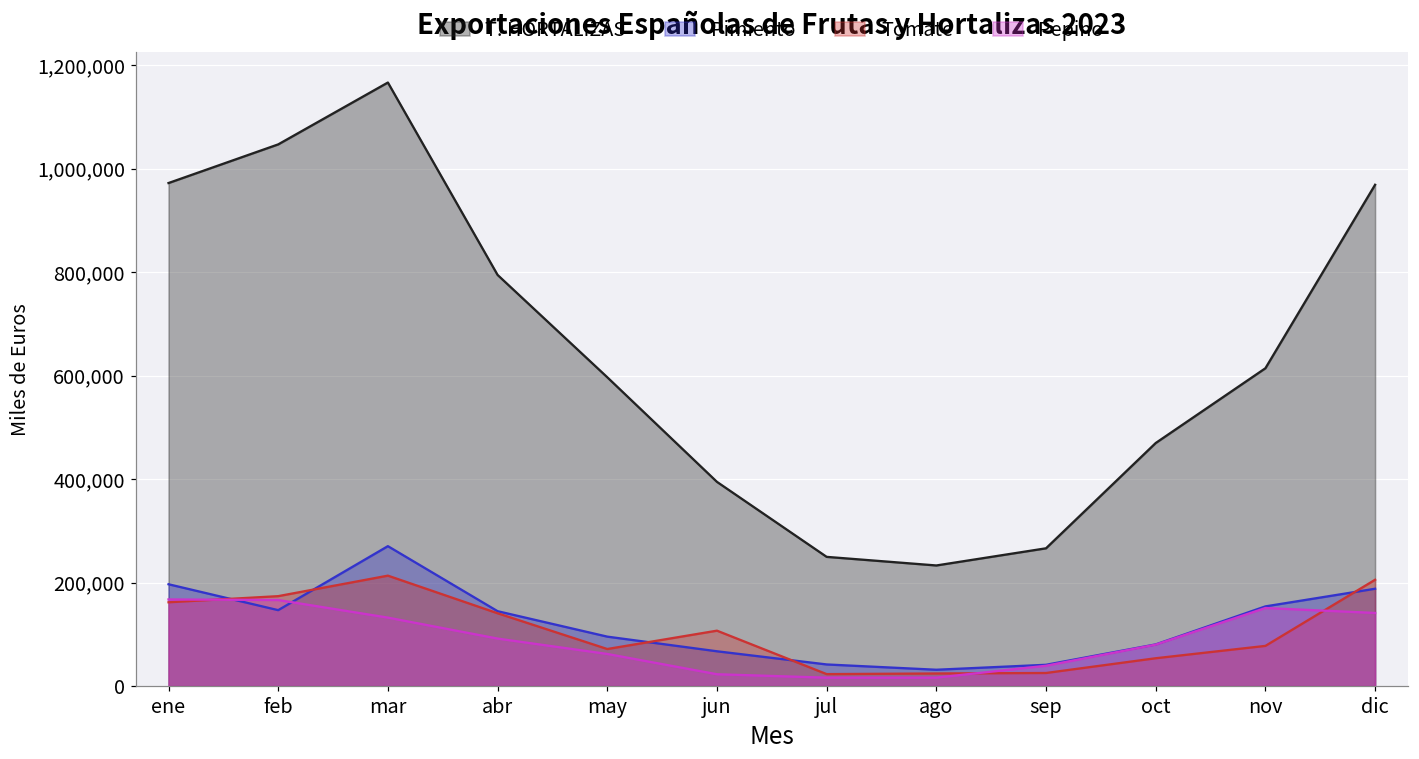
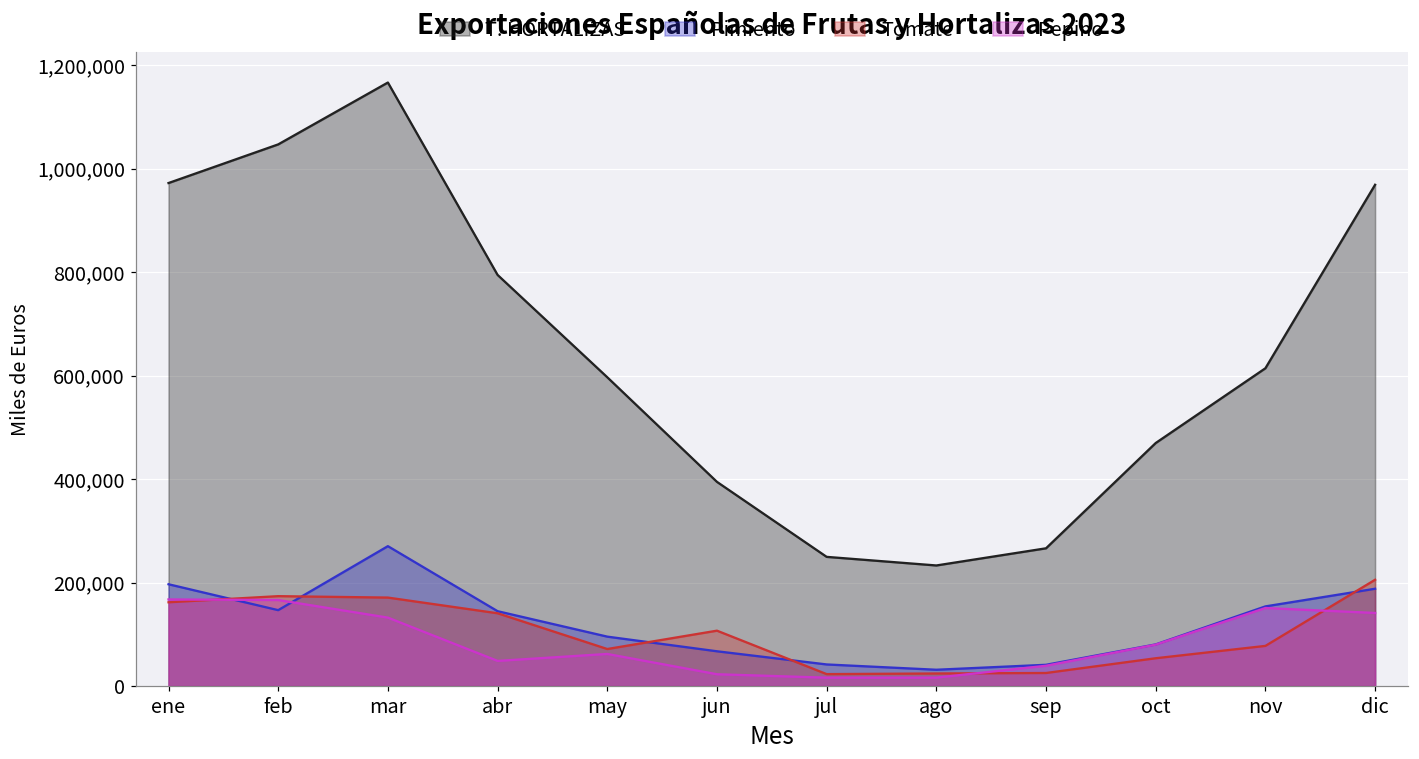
Tomate, mar: 210,000 -> 170,000
Pepino, abr: 90,000 -> 50,000
